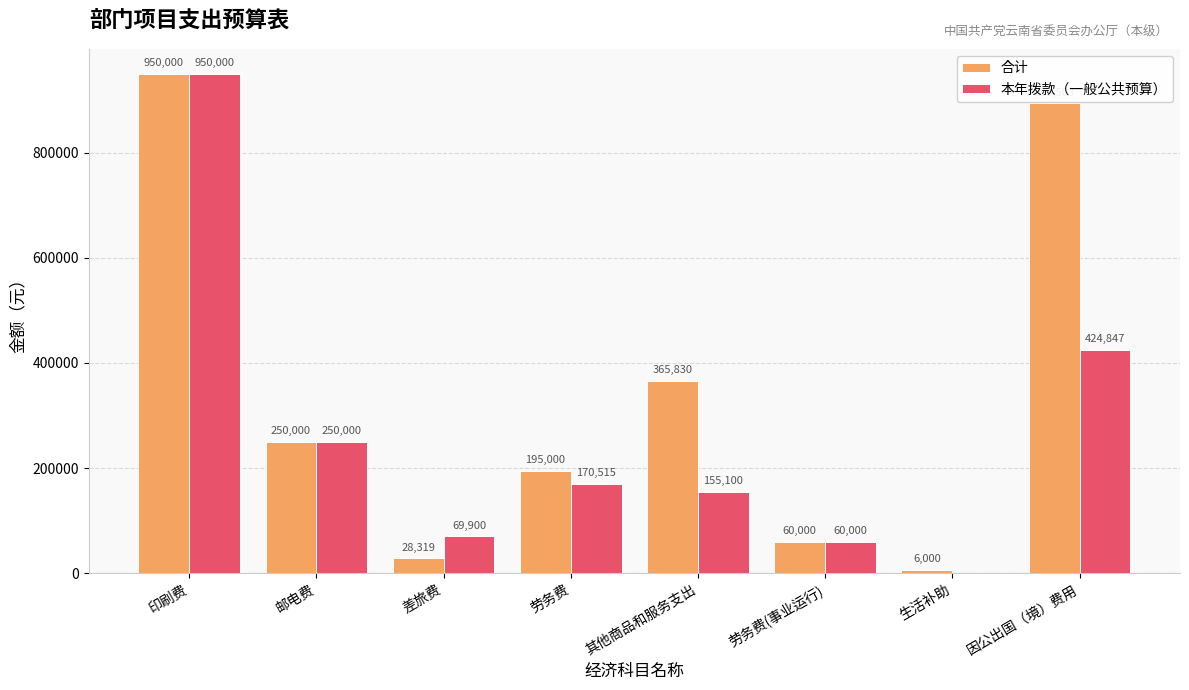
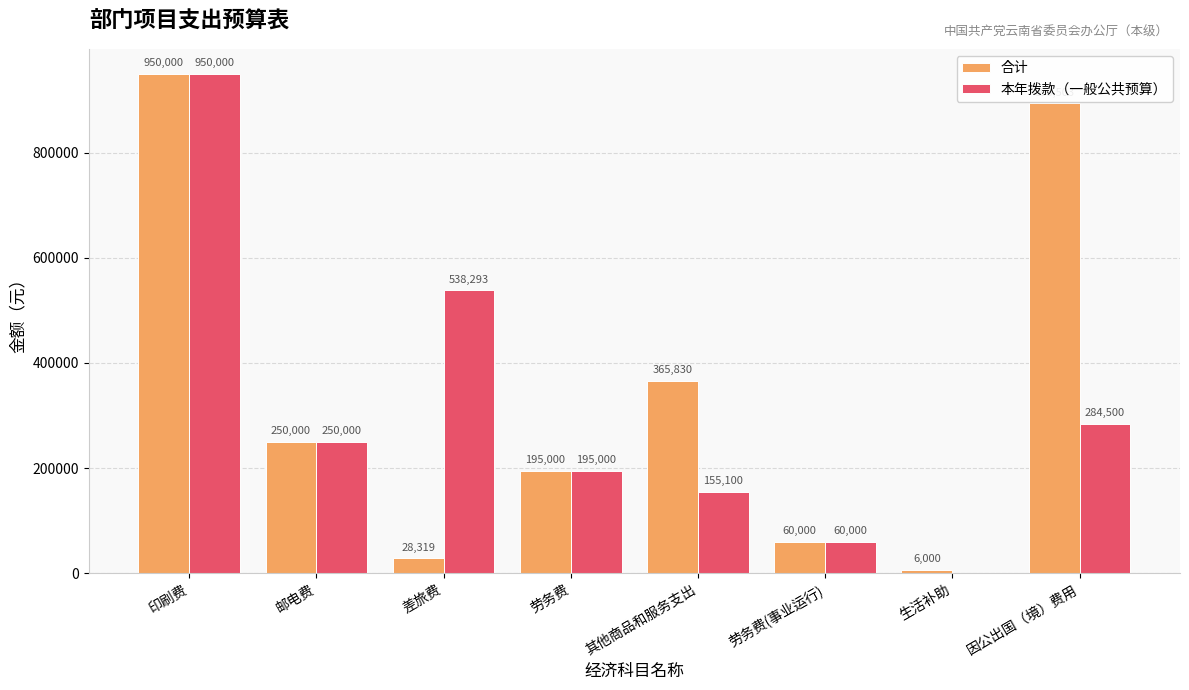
本年拨款（一般公共预算）, 差旅费: 69,900 -> 538,293
本年拨款（一般公共预算）, 劳务费: 170,515 -> 195,000
本年拨款（一般公共预算）, 因公出国（境）费用: 424,847 -> 284,500
